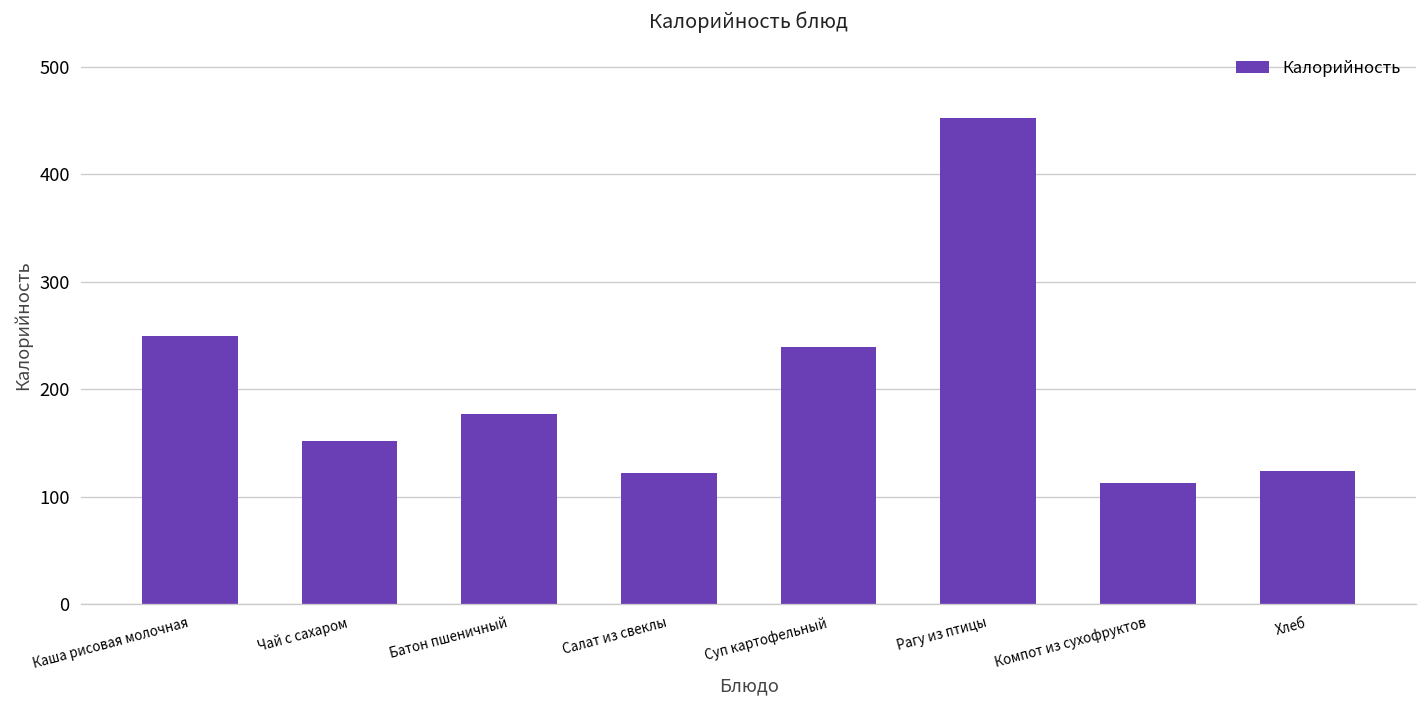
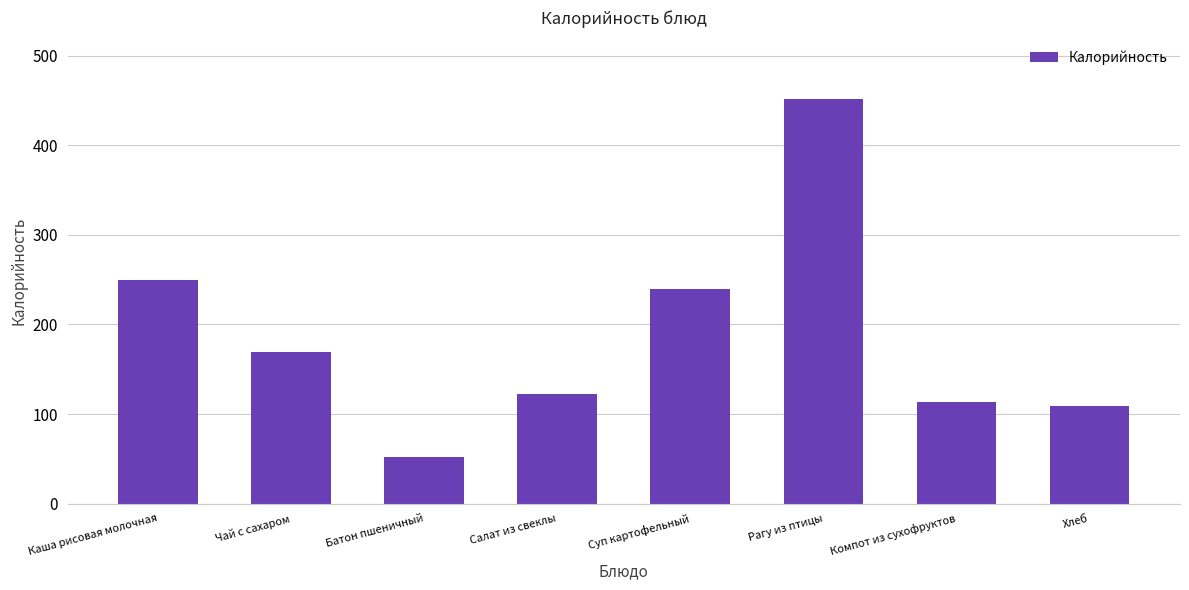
Чай с сахаром: 150 -> 170
Батон пшеничный: 180 -> 50
Хлеб: 120 -> 110
